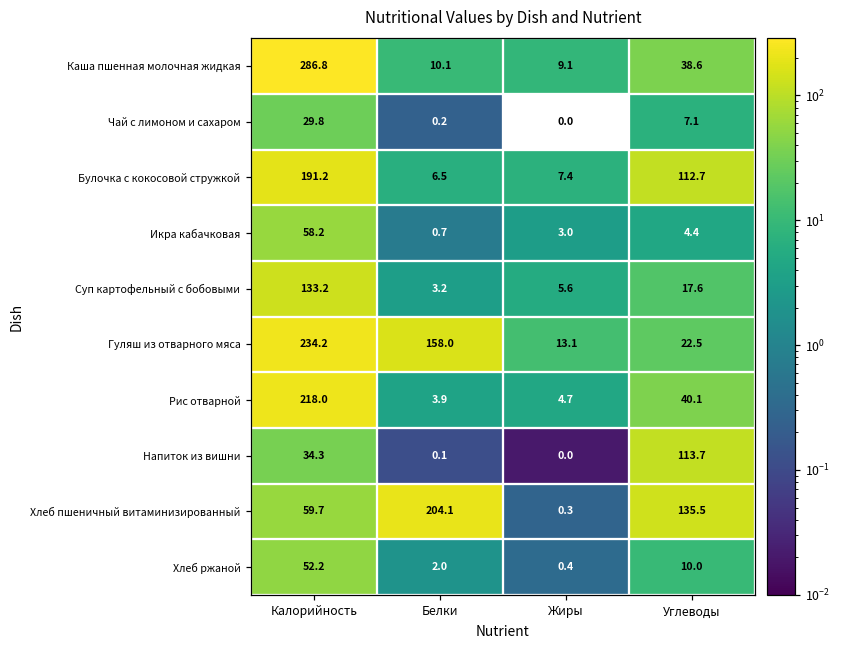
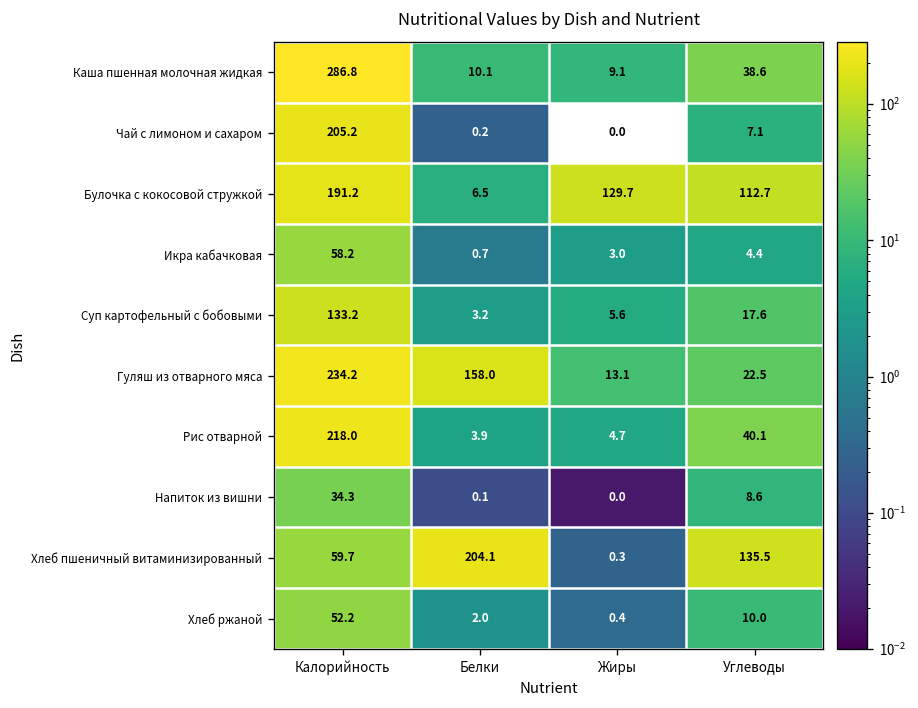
Чай с лимоном и сахаром, Калорийность: 29.8 -> 205.2
Булочка с кокосовой стружкой, Жиры: 7.4 -> 129.7
Напиток из вишни, Углеводы: 113.7 -> 8.6
